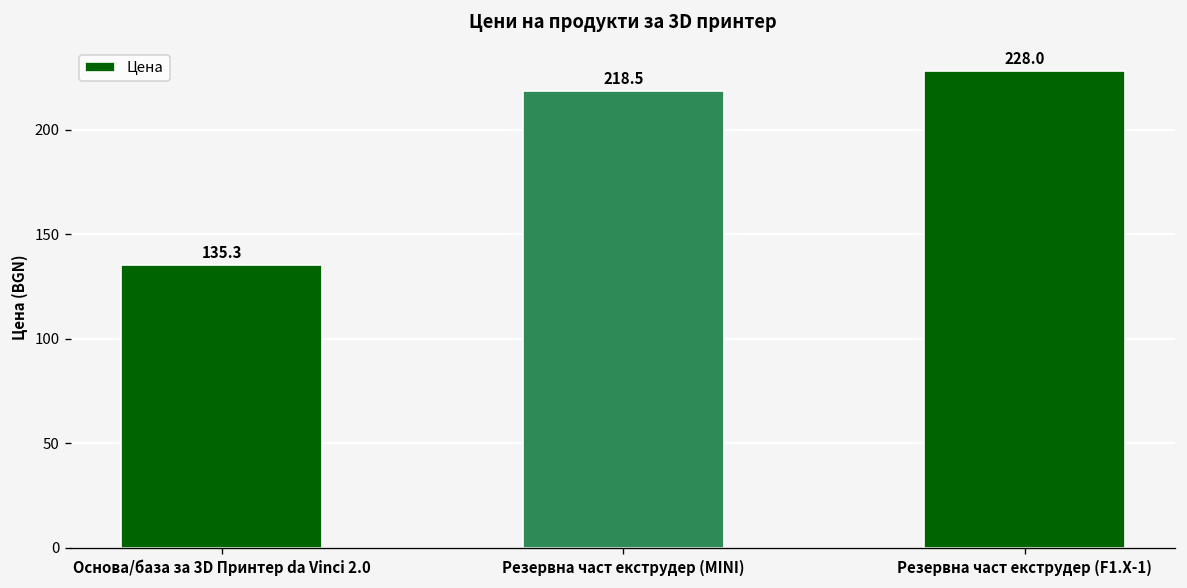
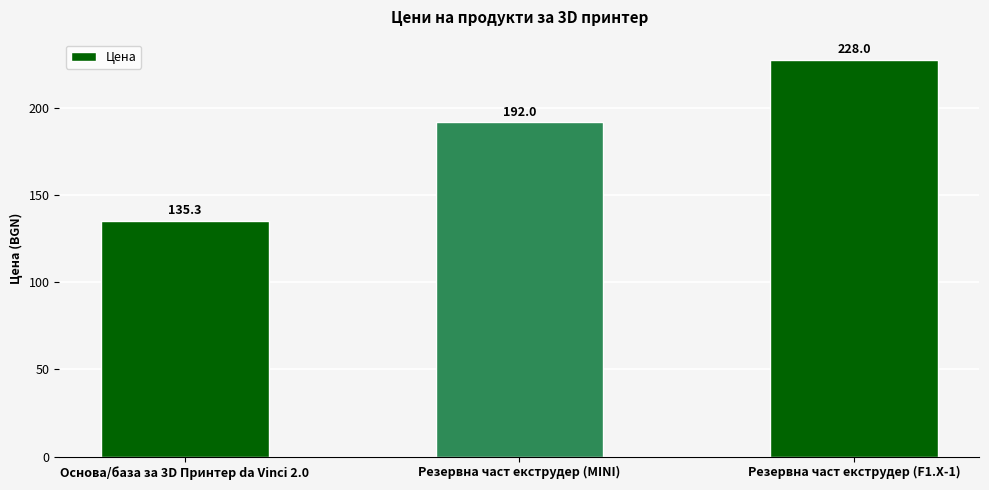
Резервна част екструдер (MINI): 218.5 -> 192.0
